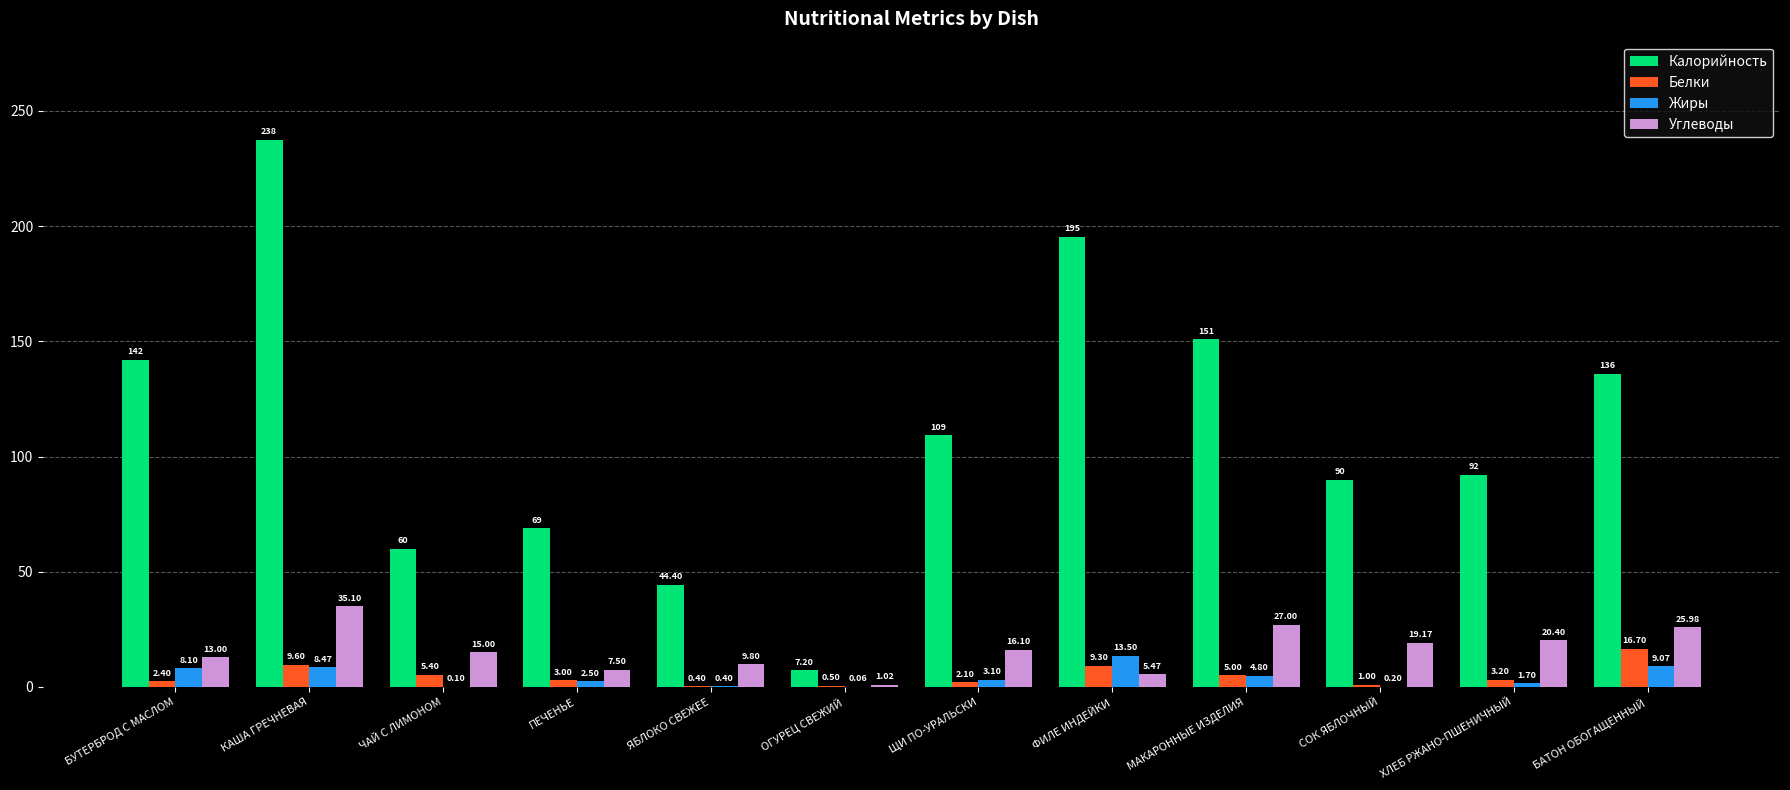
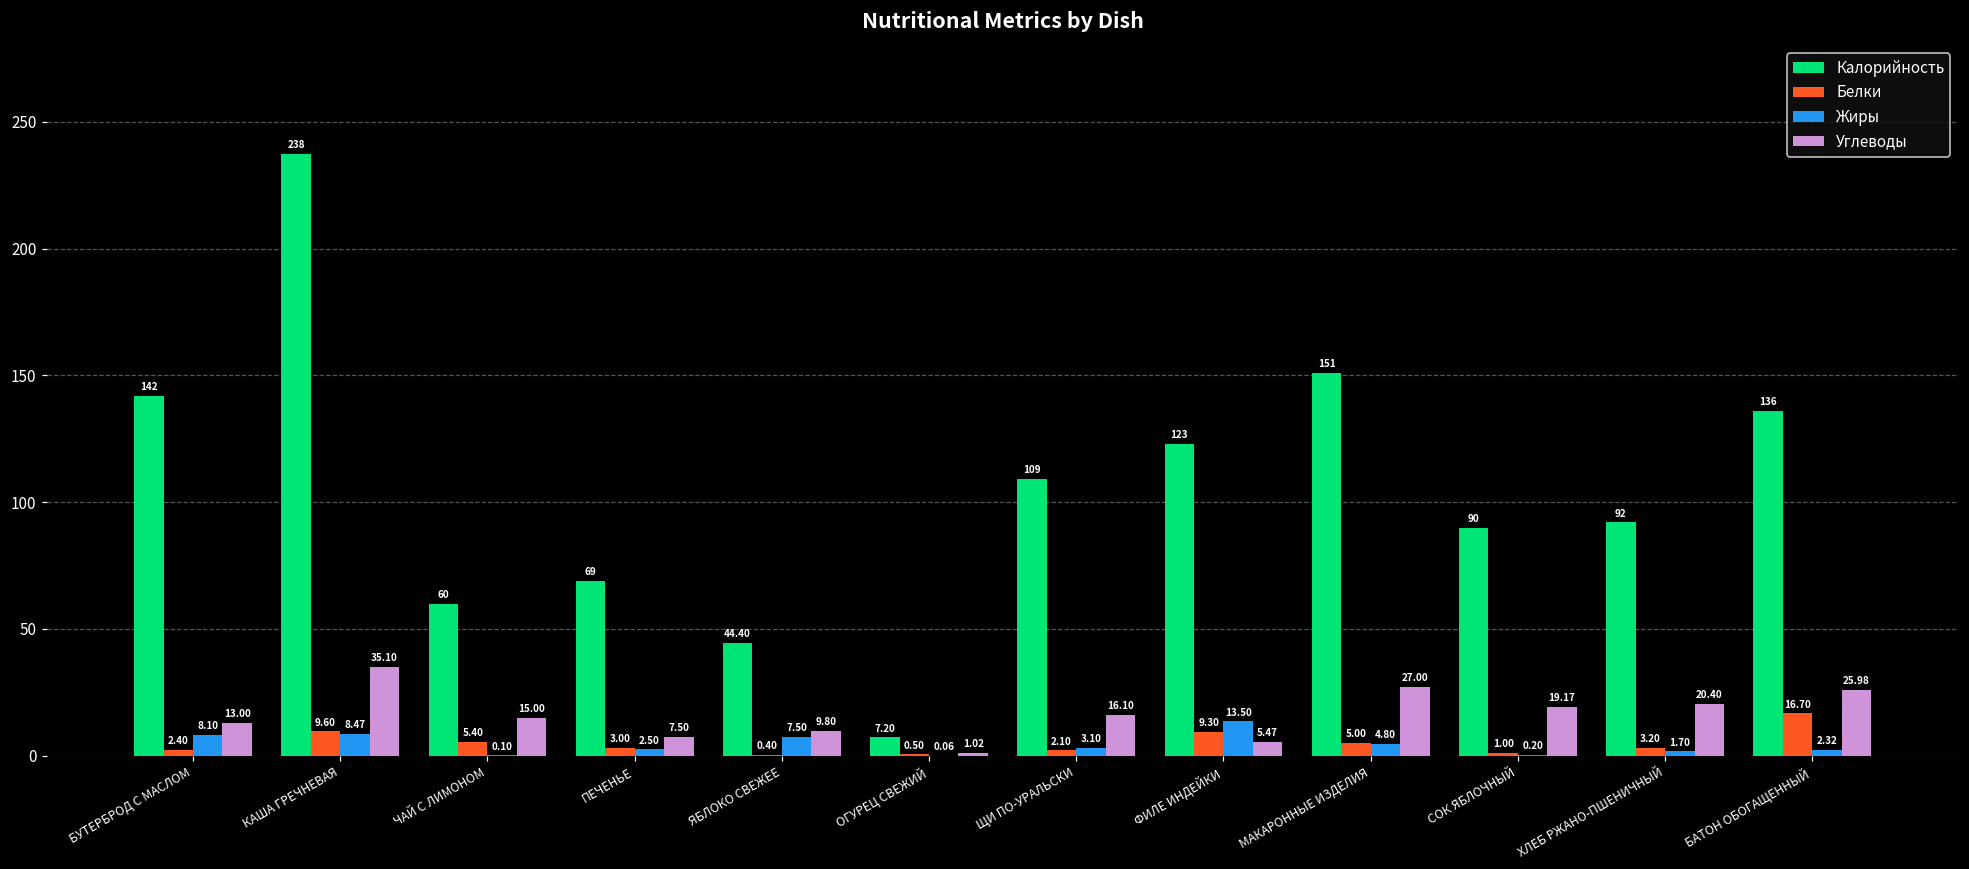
Жиры, ЯБЛОКО СВЕЖЕЕ: 0.40 -> 7.50
Калорийность, ФИЛЕ ИНДЕЙКИ: 195 -> 123
Жиры, БАТОН ОБОГАЩЕННЫЙ: 9.07 -> 2.32
